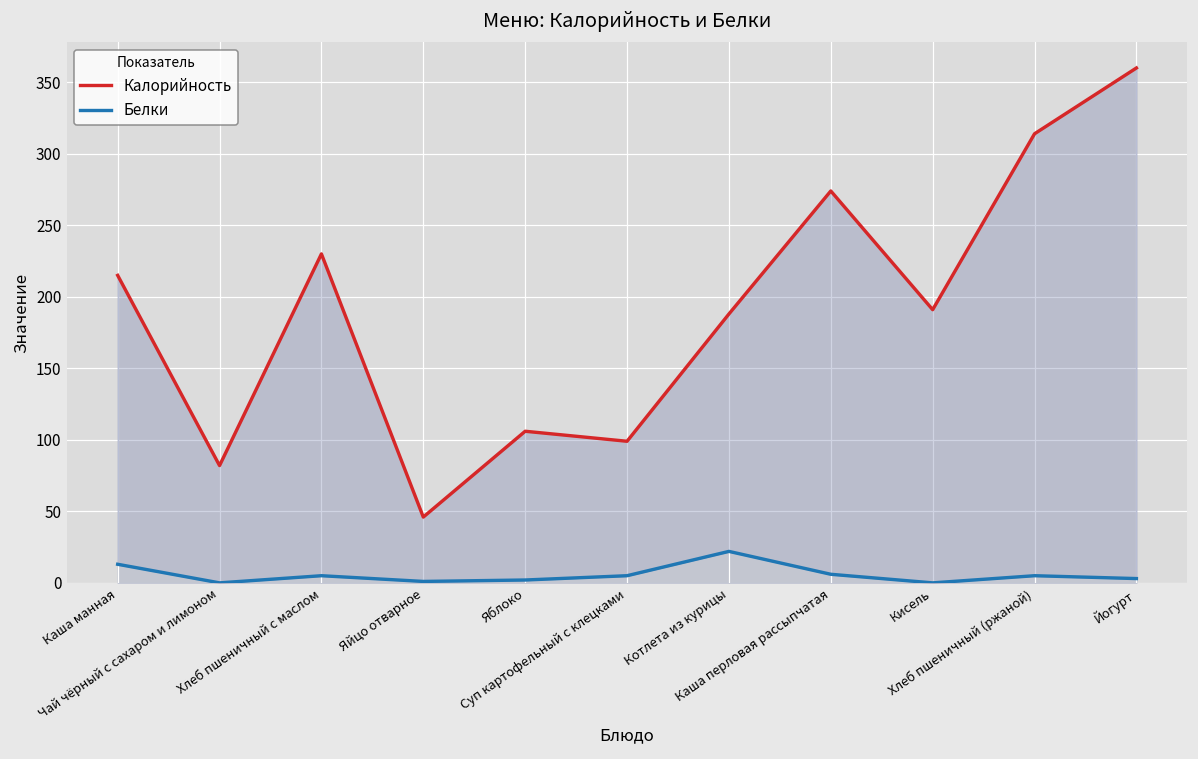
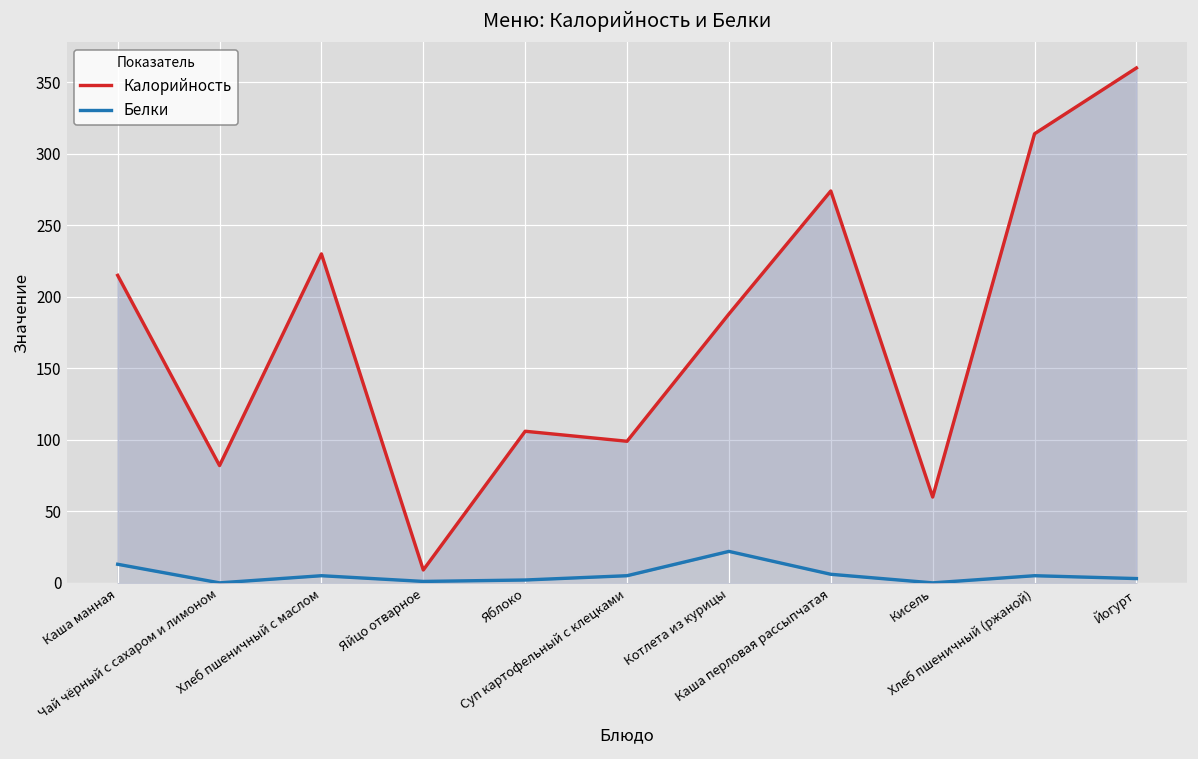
Калорийность, Яйцо отварное: 46 -> 9
Калорийность, Кисель: 191 -> 60
